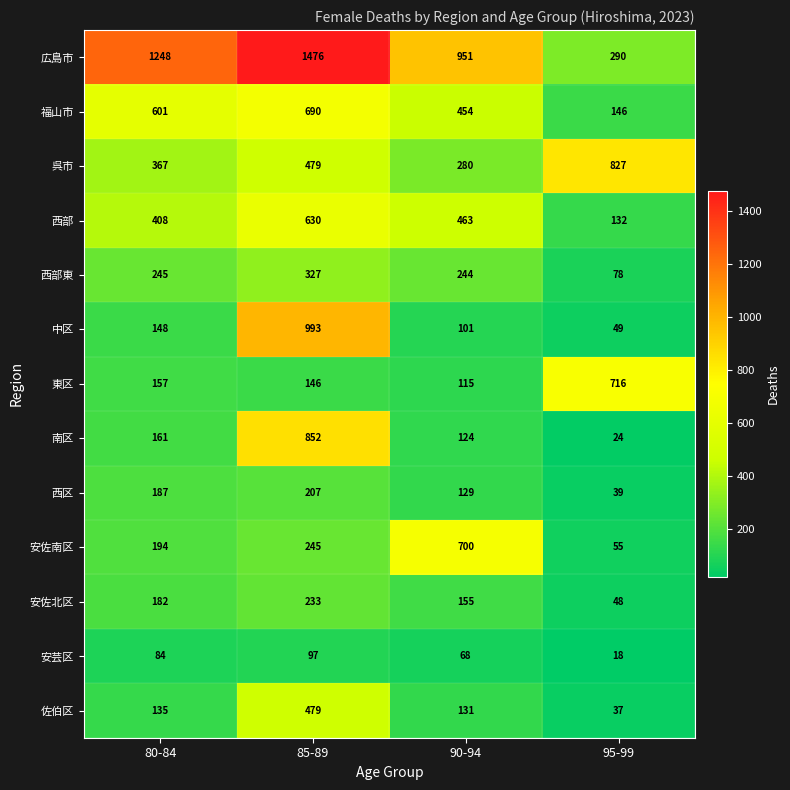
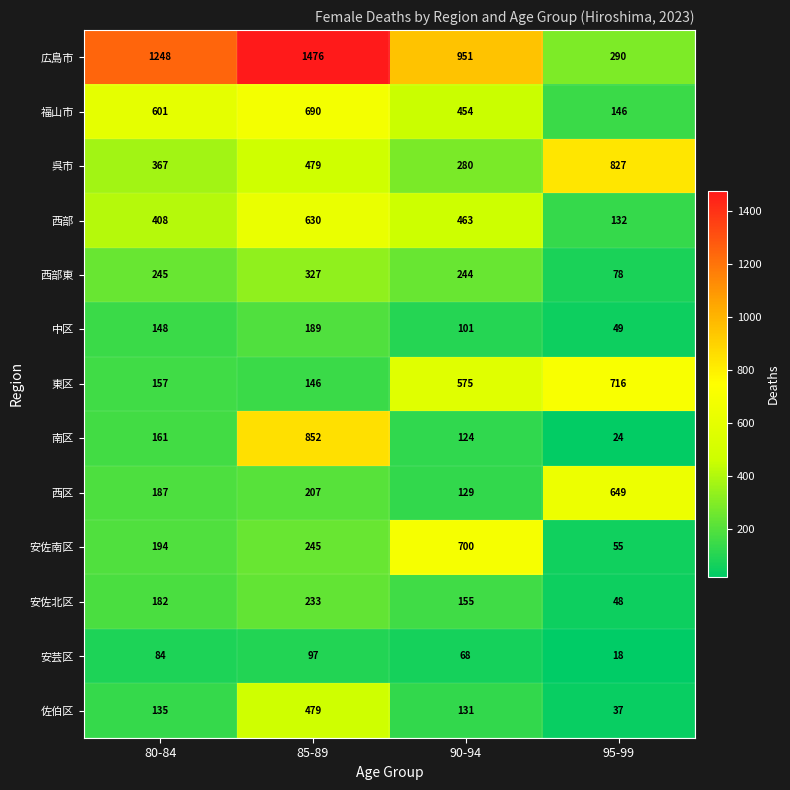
中区, 85-89: 993 -> 189
東区, 90-94: 115 -> 575
西区, 95-99: 39 -> 649
